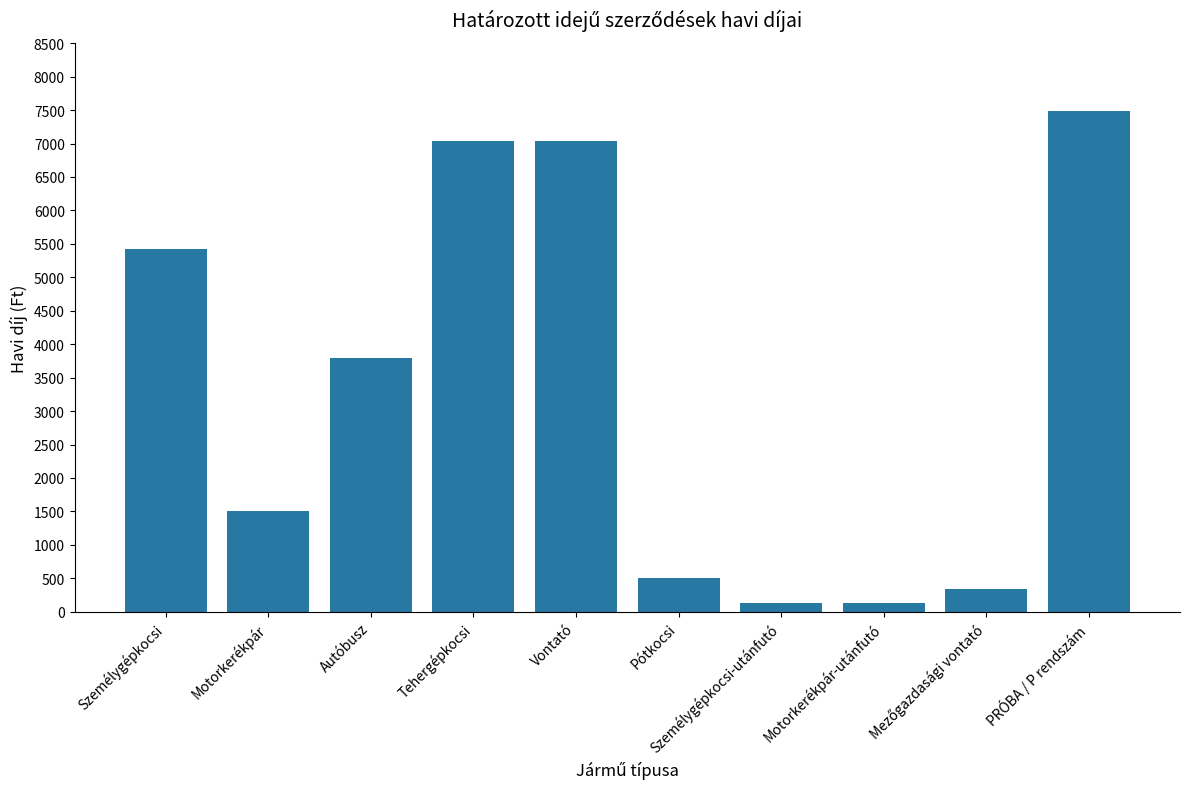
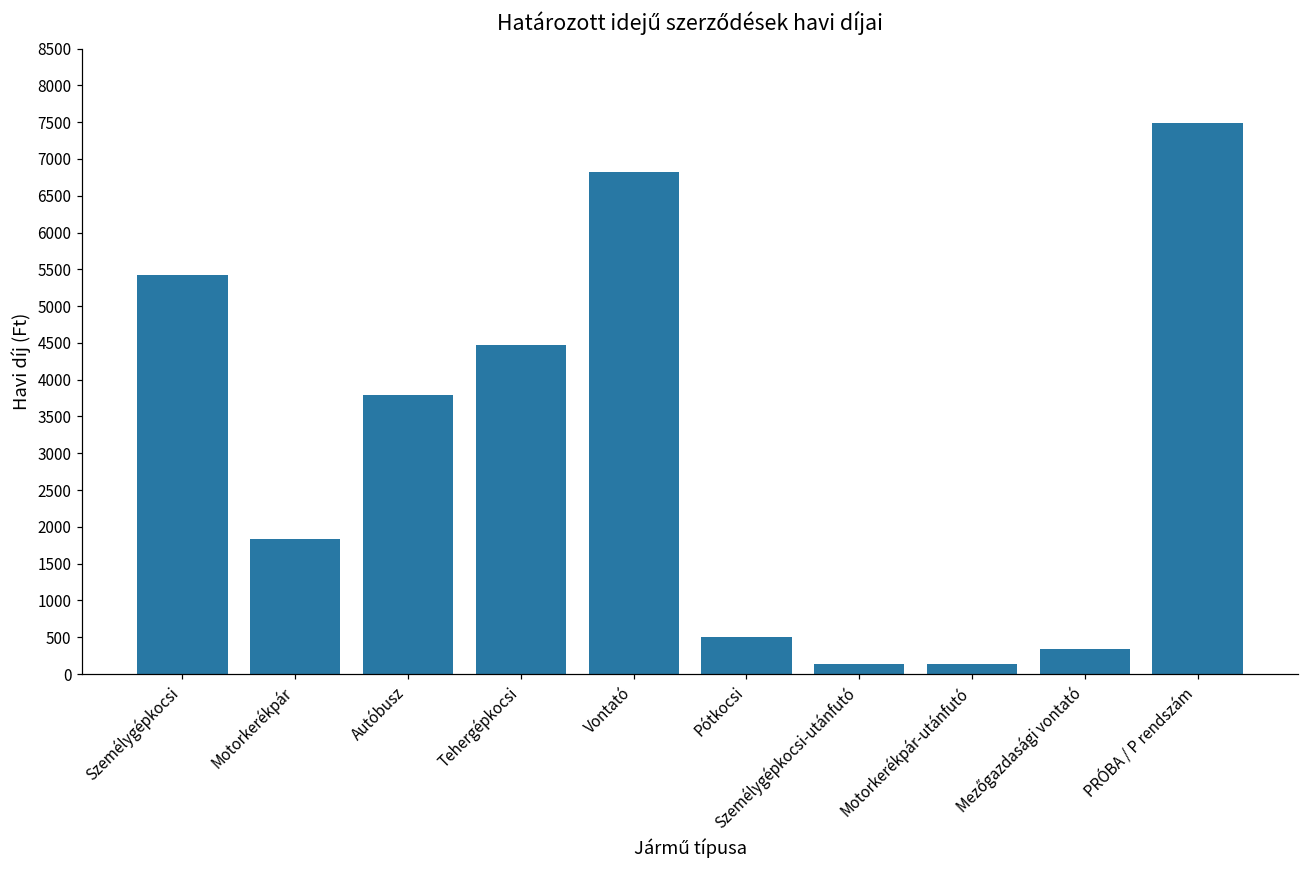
Motorkerékpár: 1500 -> 1800
Tehergépkocsi: 7000 -> 4500
Vontató: 7000 -> 6800
